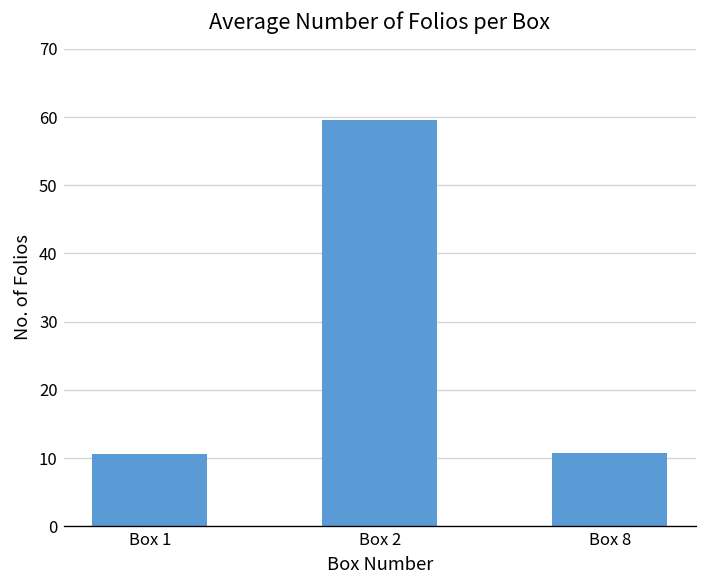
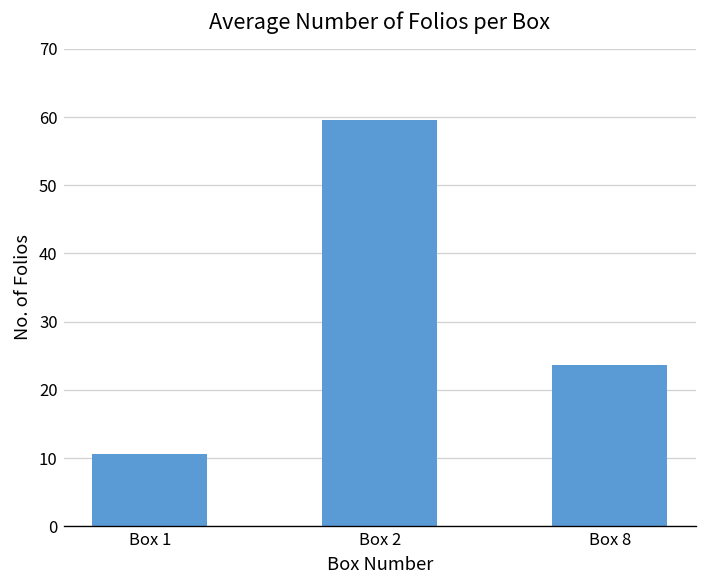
Box 8: 11 -> 24
